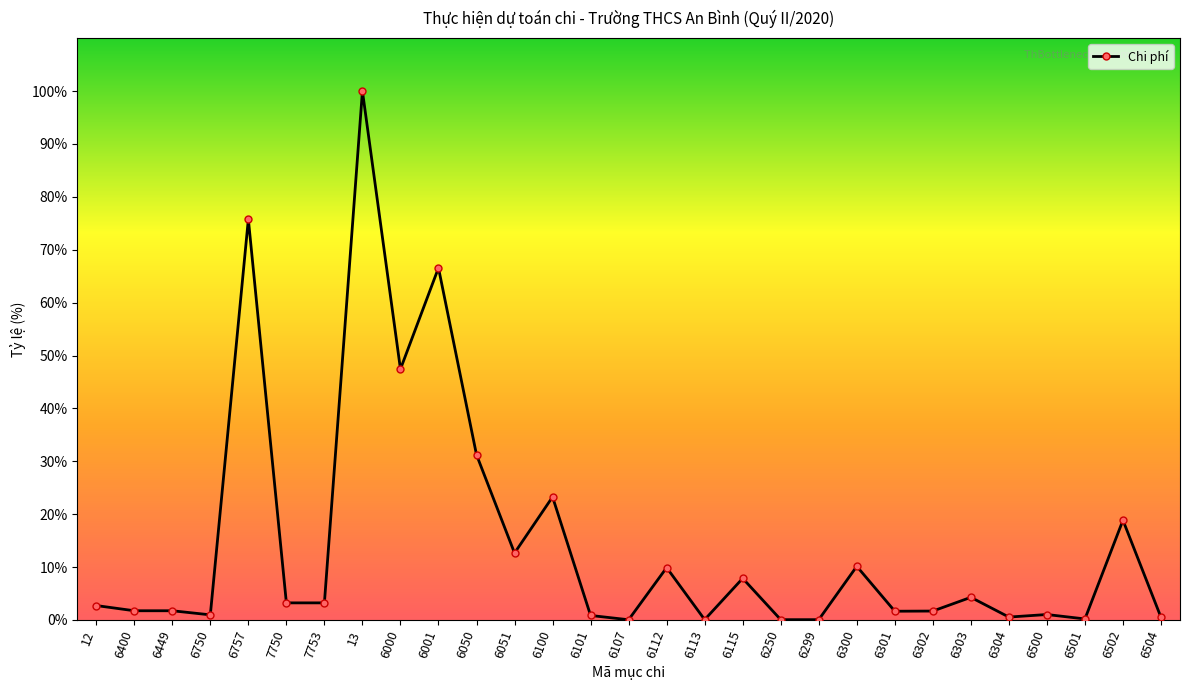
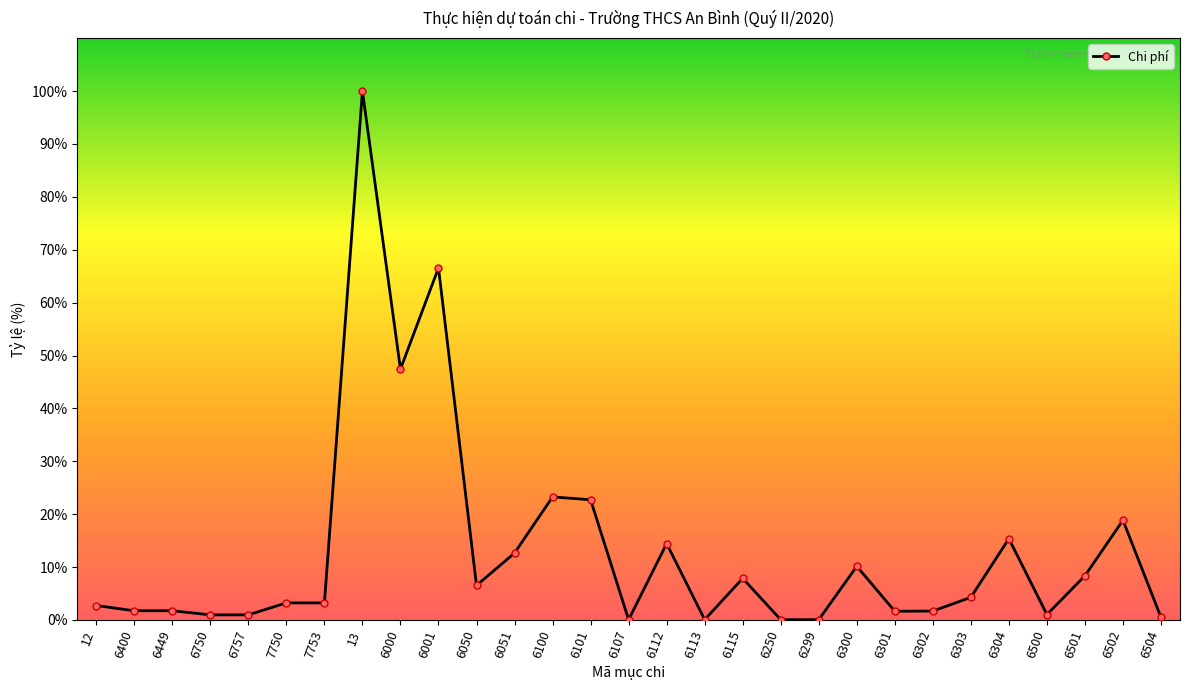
6757: 76% -> 1%
6050: 31% -> 7%
6101: 1% -> 23%
6112: 10% -> 14%
6304: 1% -> 15%
6501: 0% -> 8%
